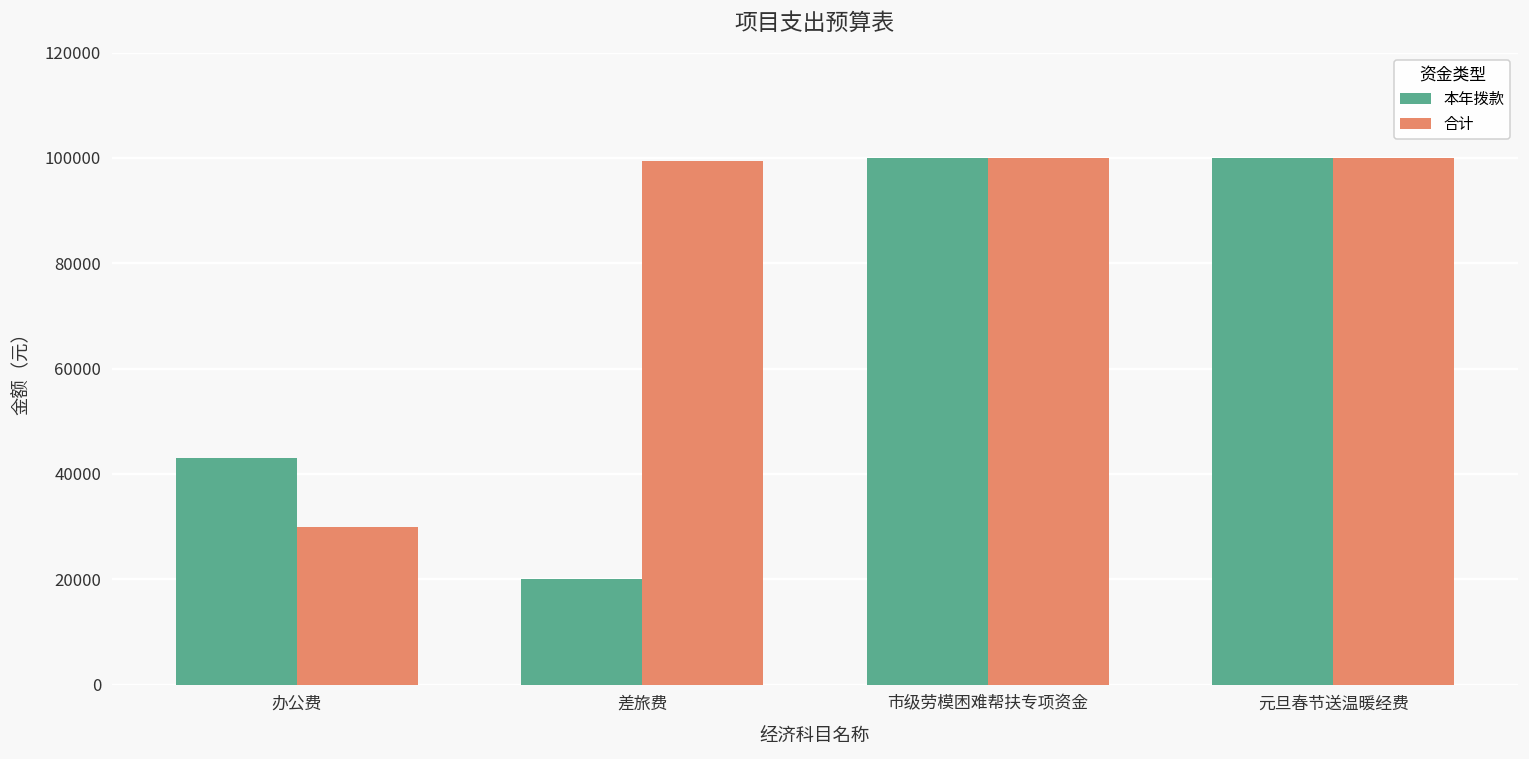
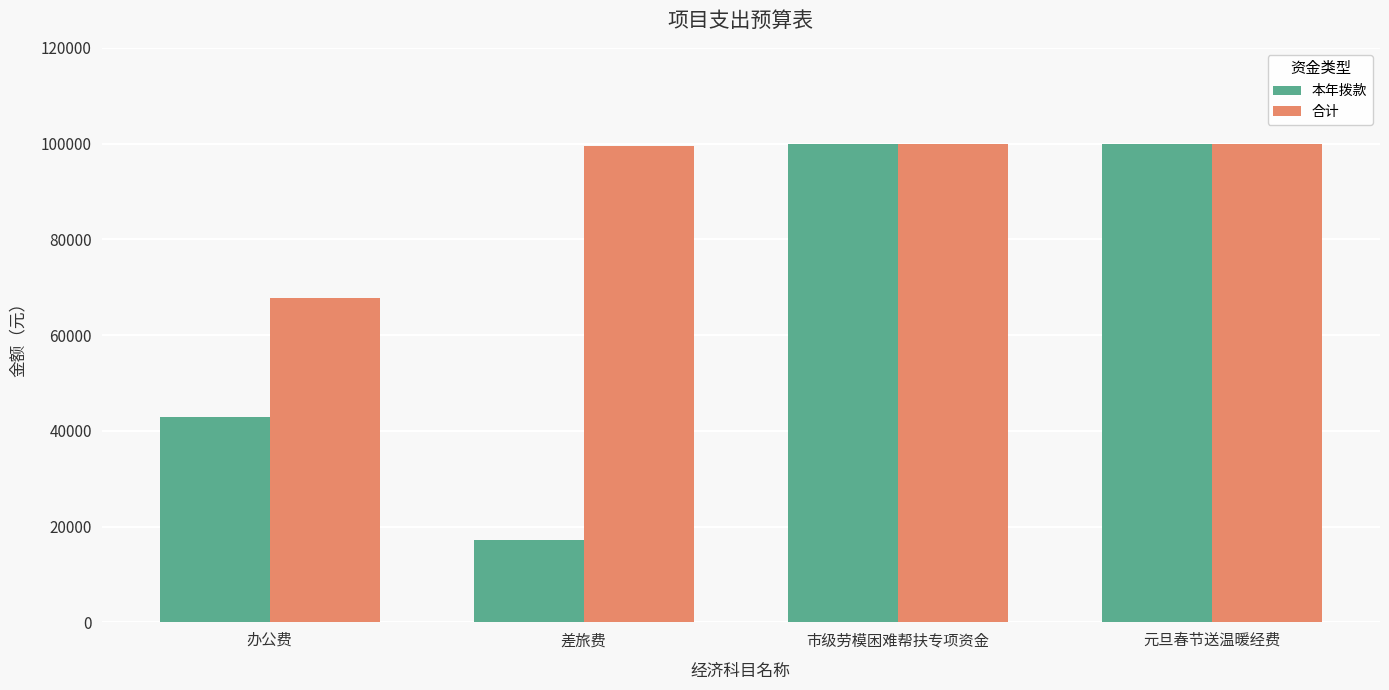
合计, 办公费: 30000 -> 68000
本年拨款, 差旅费: 20000 -> 17000
